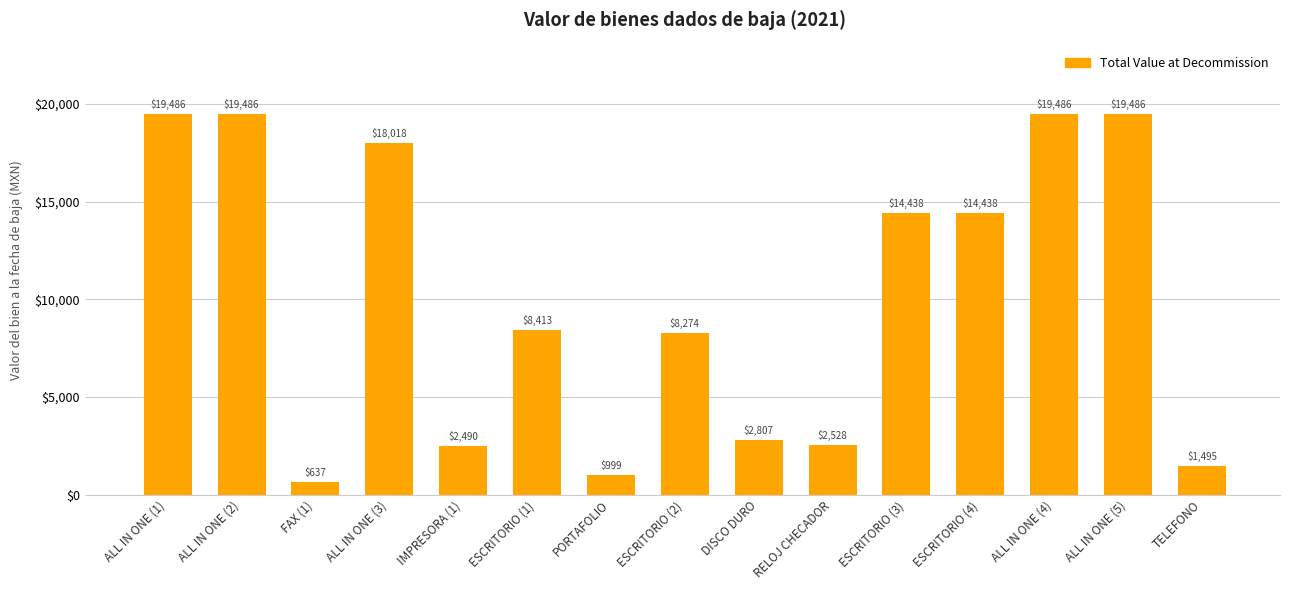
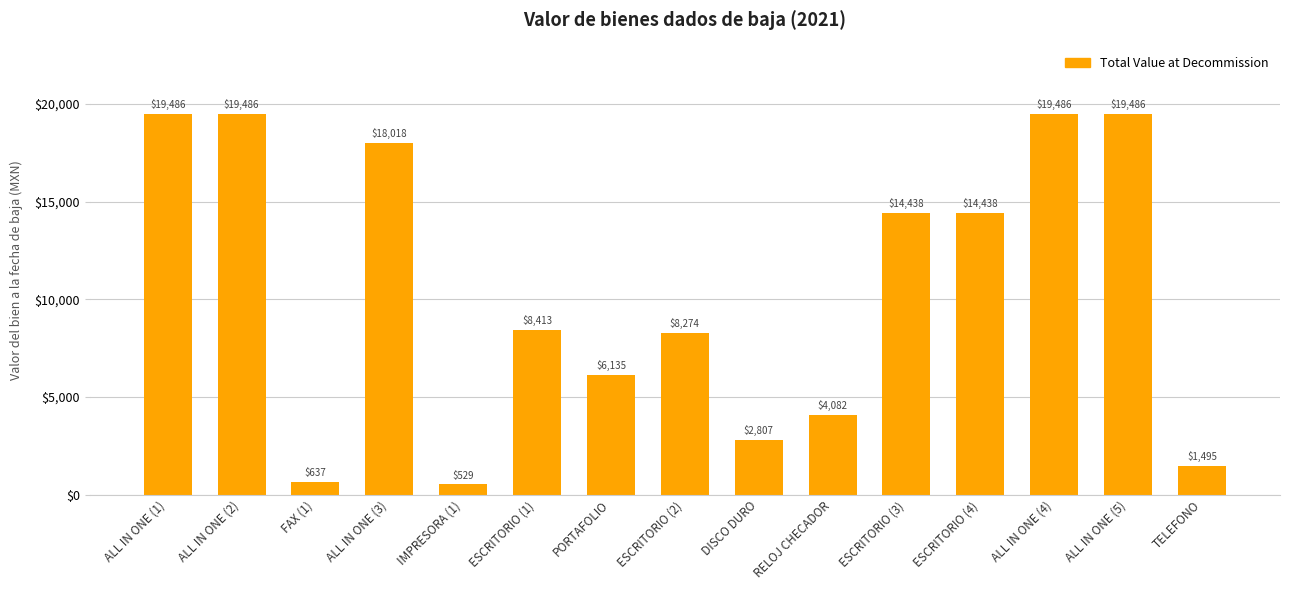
IMPRESORA (1): $2,490 -> $529
PORTAFOLIO: $999 -> $6,135
RELOJ CHECADOR: $2,528 -> $4,082
